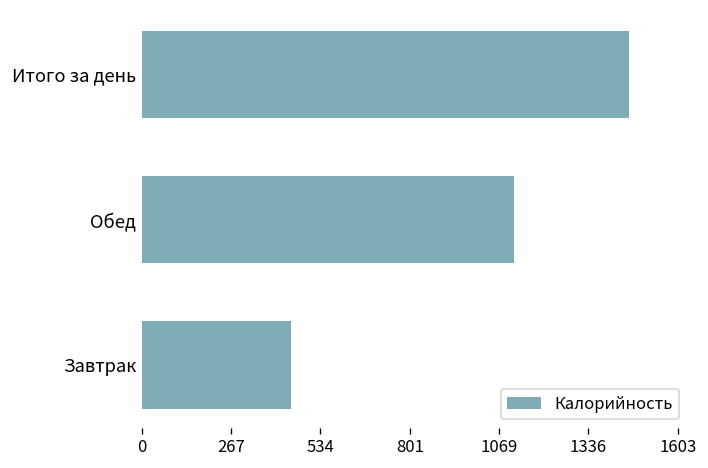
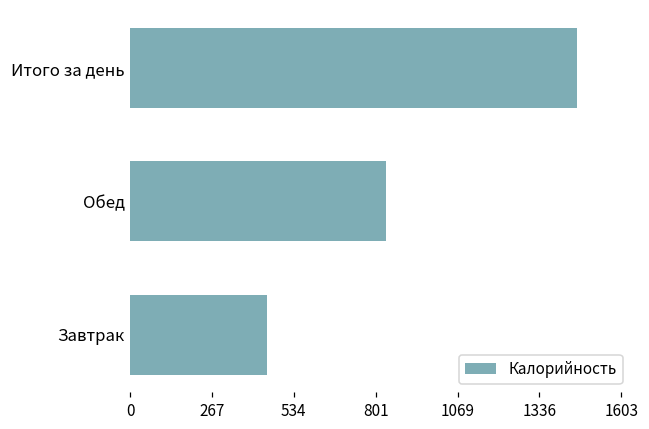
Обед: 1110 -> 840
